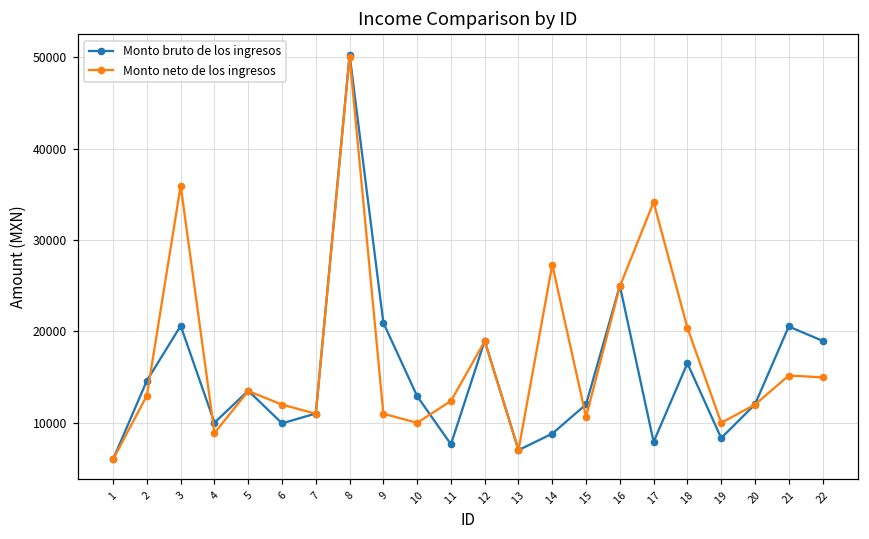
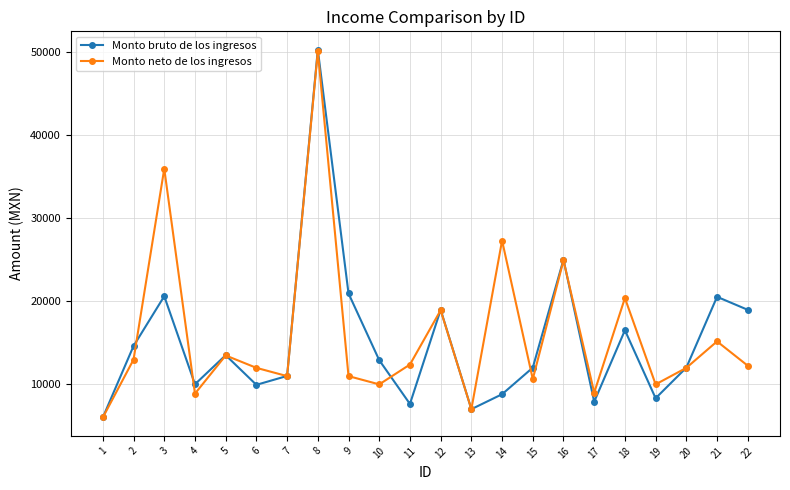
Monto neto de los ingresos, 17: 34000 -> 9000
Monto neto de los ingresos, 22: 15000 -> 12000
